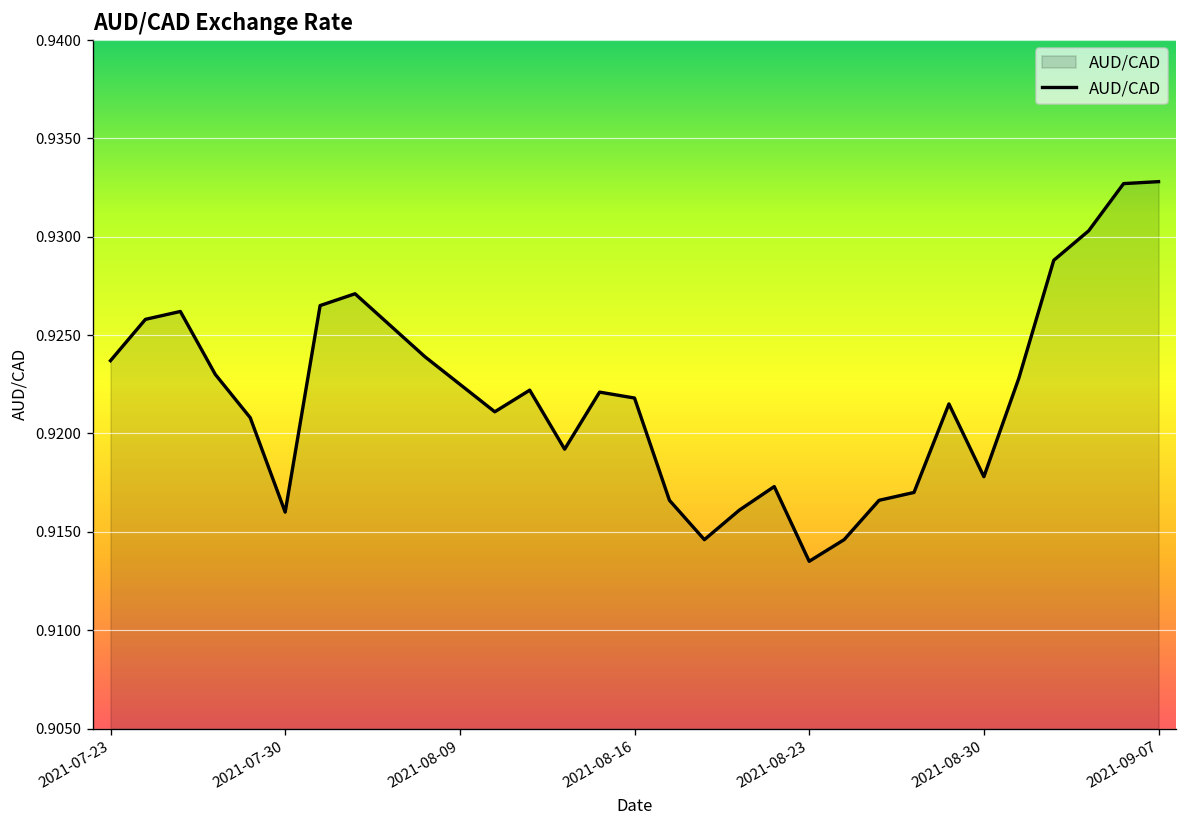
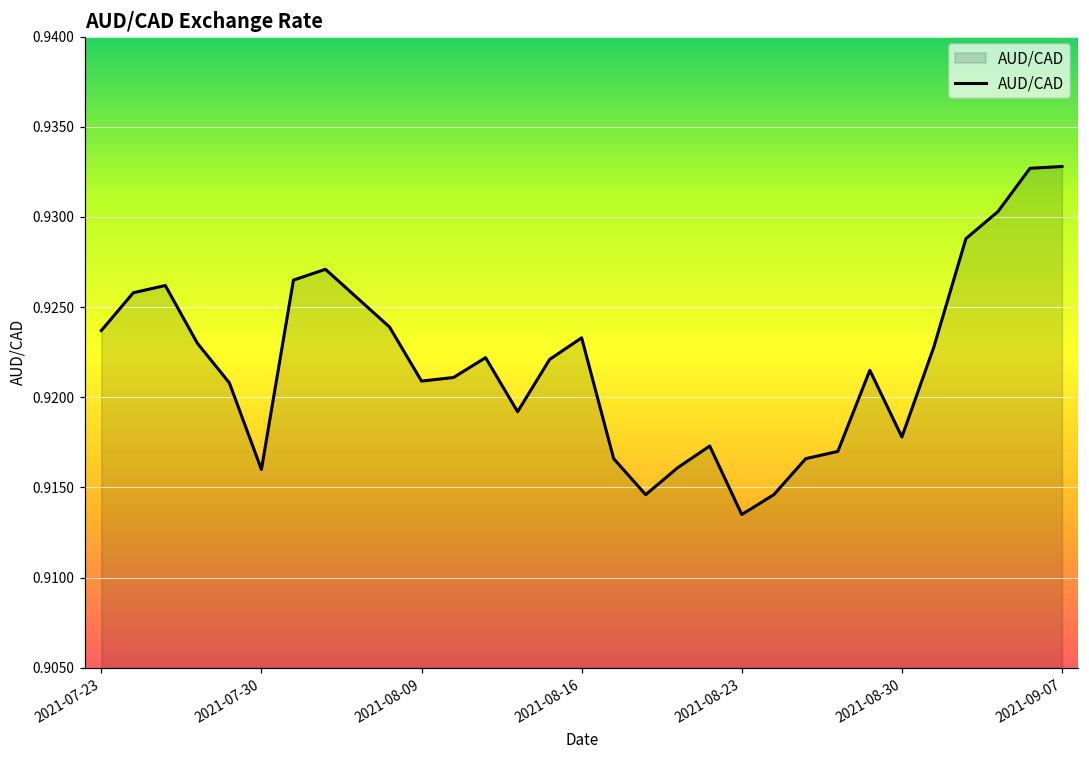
2021-08-09: 0.9225 -> 0.9209
2021-08-16: 0.9218 -> 0.9233
